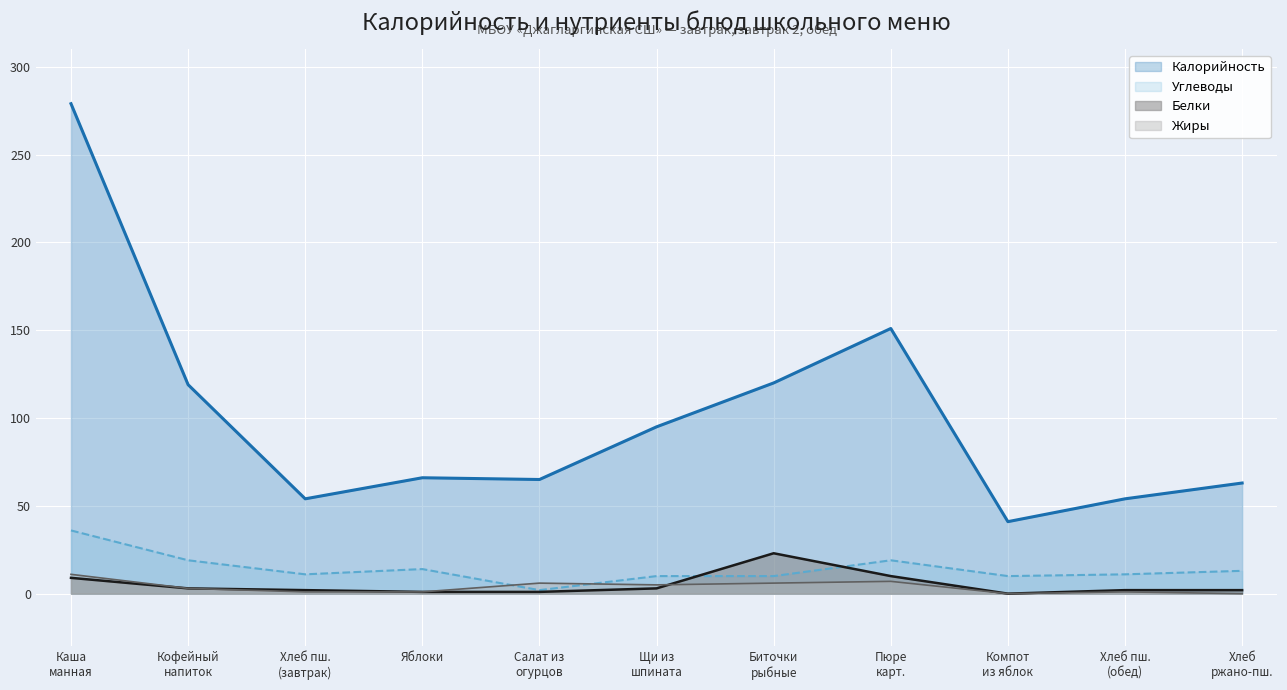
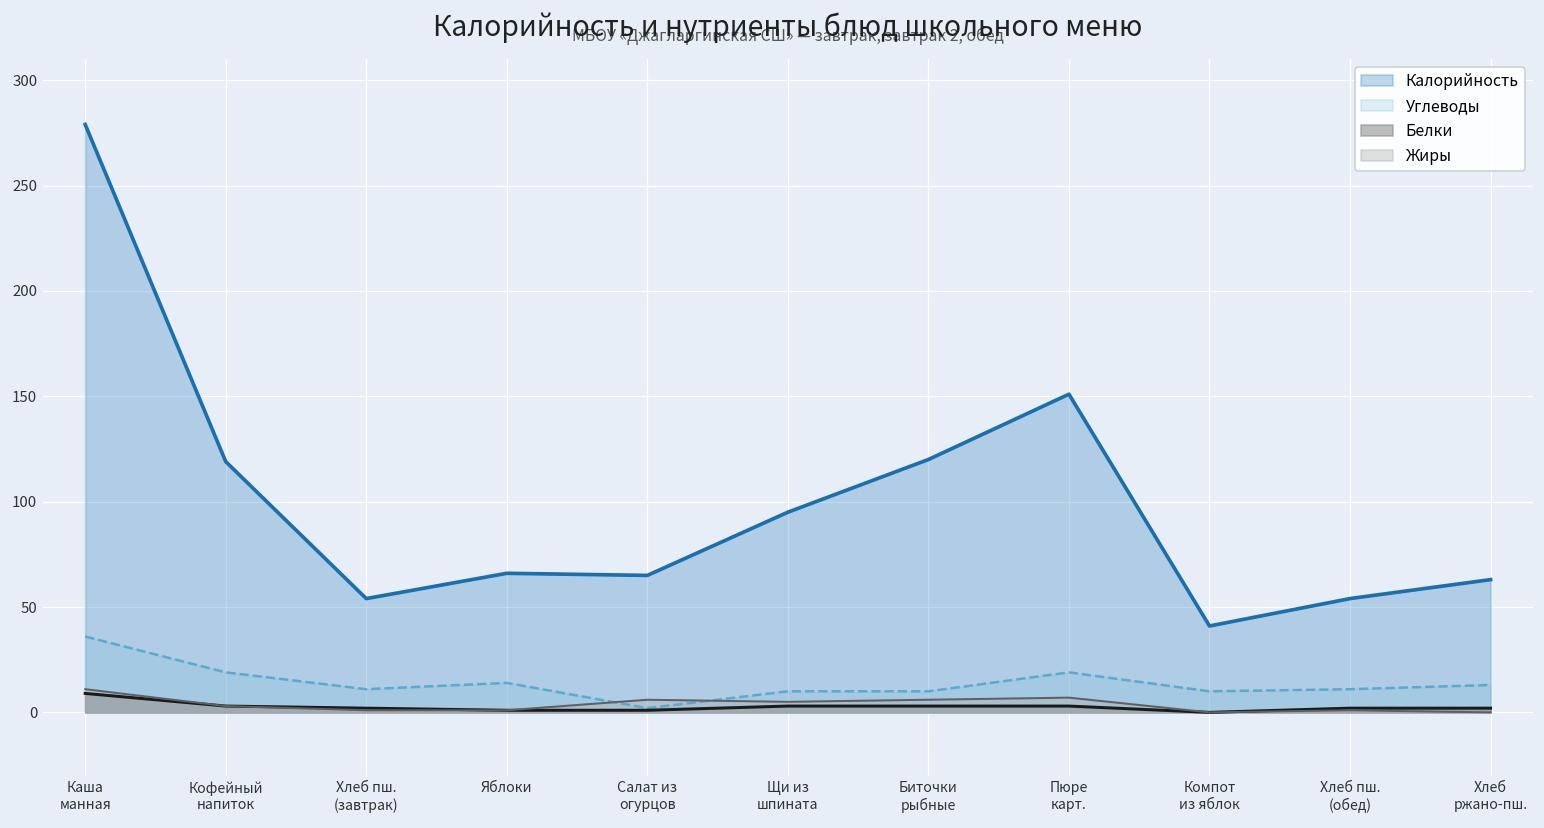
Белки, Биточки рыбные: 23 -> 3
Белки, Пюре карт.: 10 -> 3
